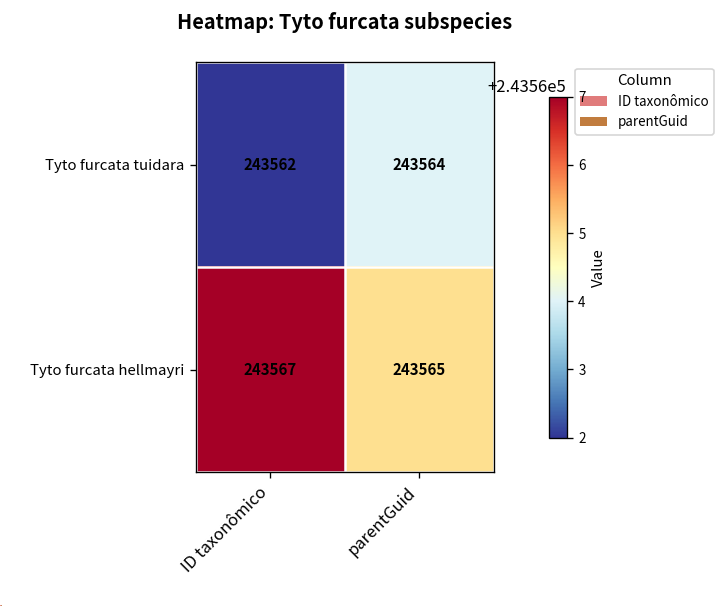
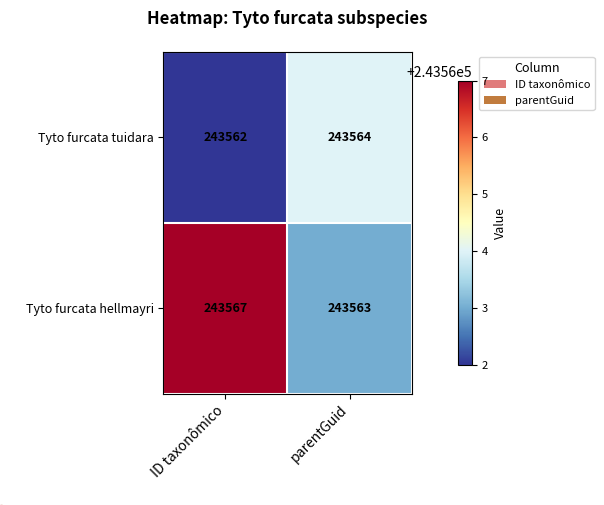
Tyto furcata hellmayri, parentGuid: 243565 -> 243563
